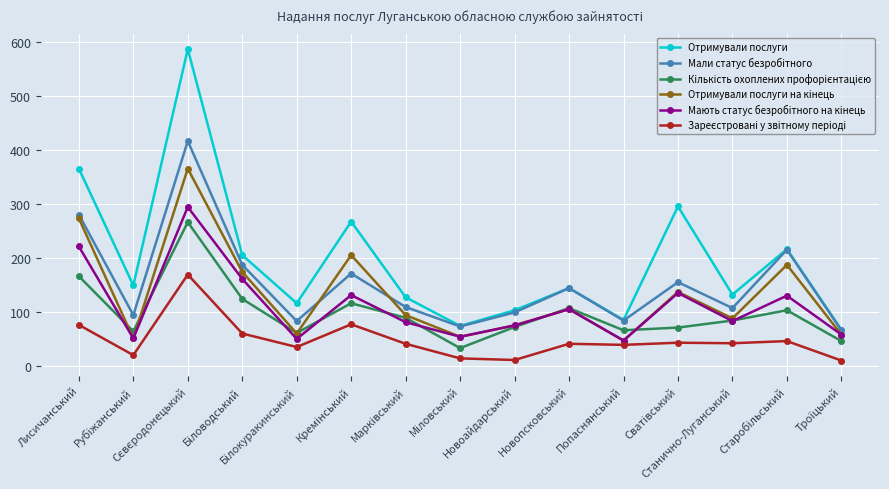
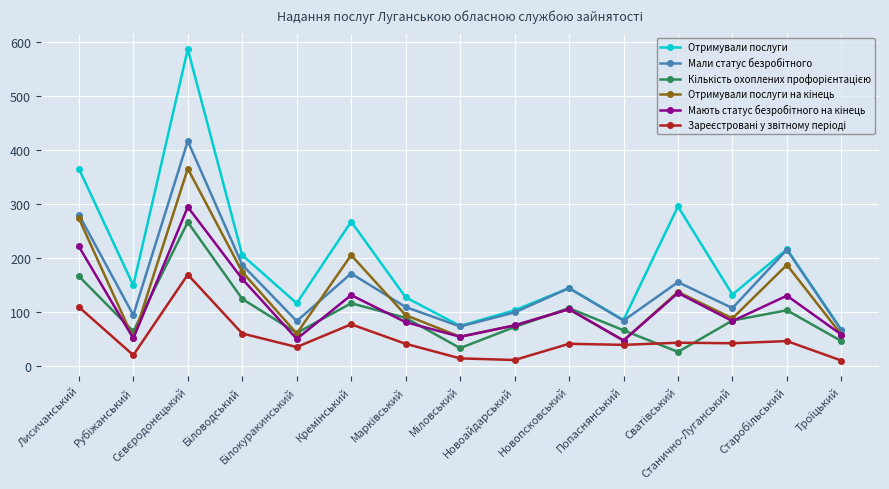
Зареєстровані у звітному періоді, Лисичанський: 80 -> 110
Кількість охоплених профорієнтацією, Сватівський: 70 -> 30
